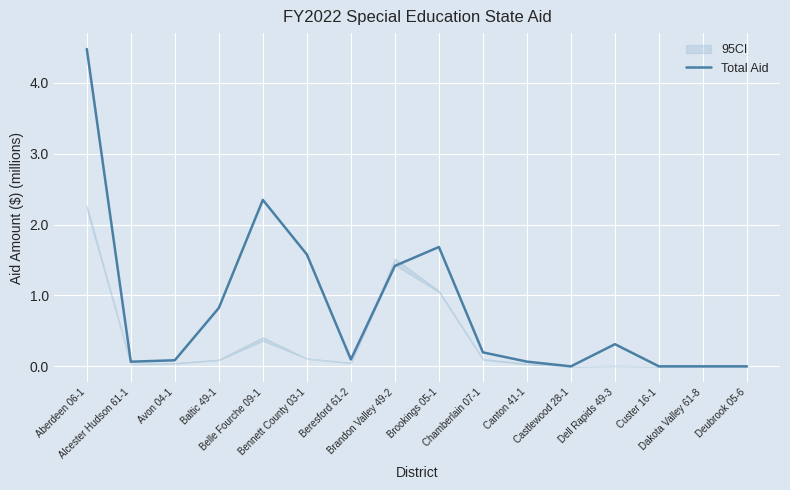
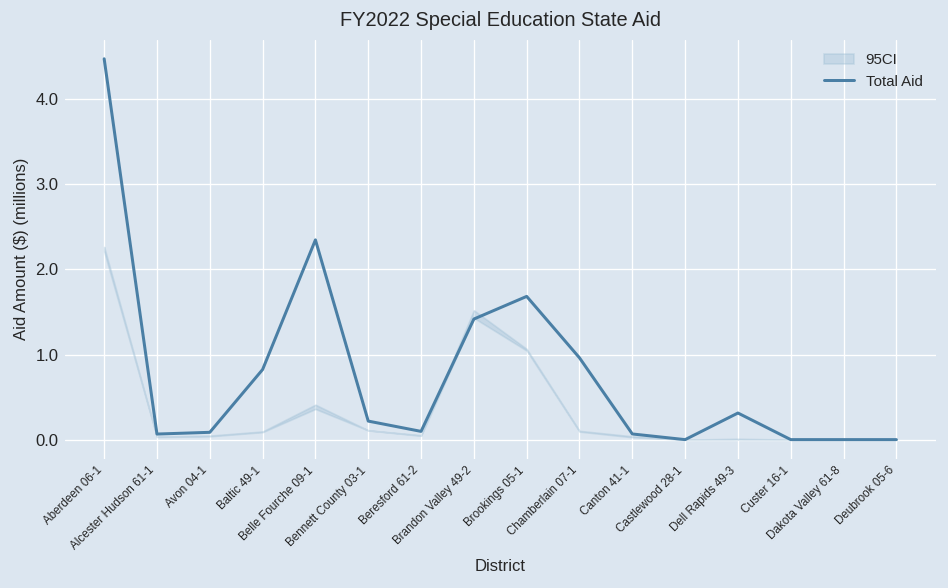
Total Aid, Bennett County 03-1: 1.6 -> 0.2
Total Aid, Chamberlain 07-1: 0.2 -> 1.0
